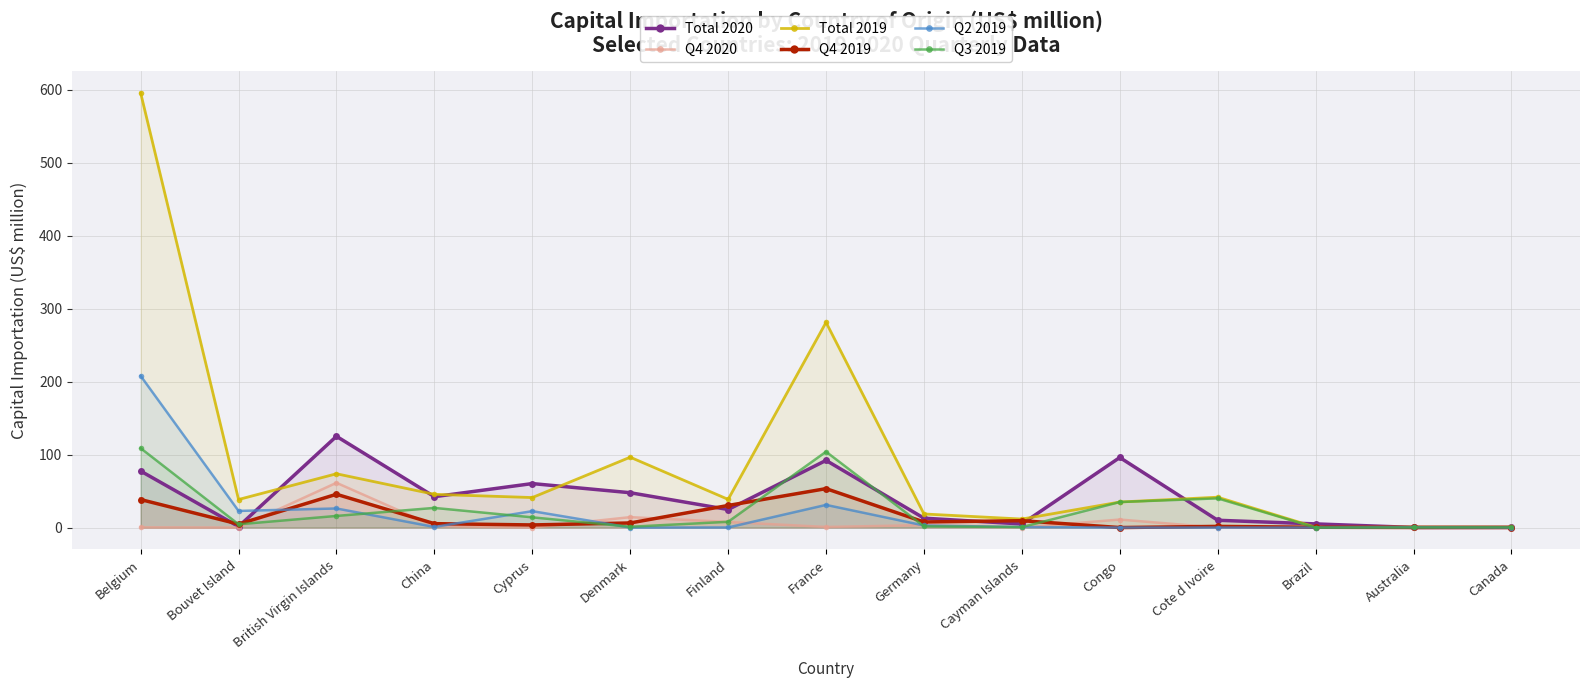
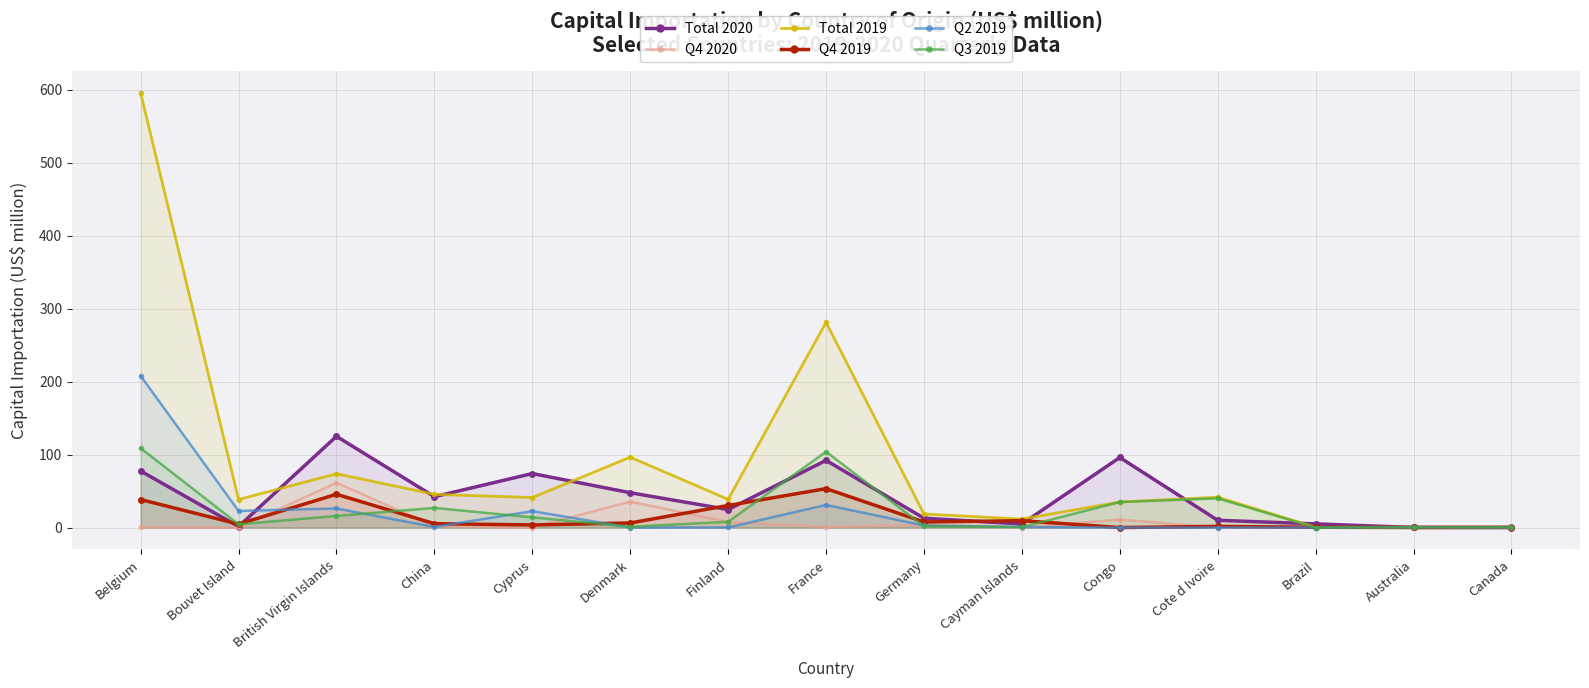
Total 2020, Cyprus: 60 -> 70
Q4 2020, Denmark: 10 -> 40
